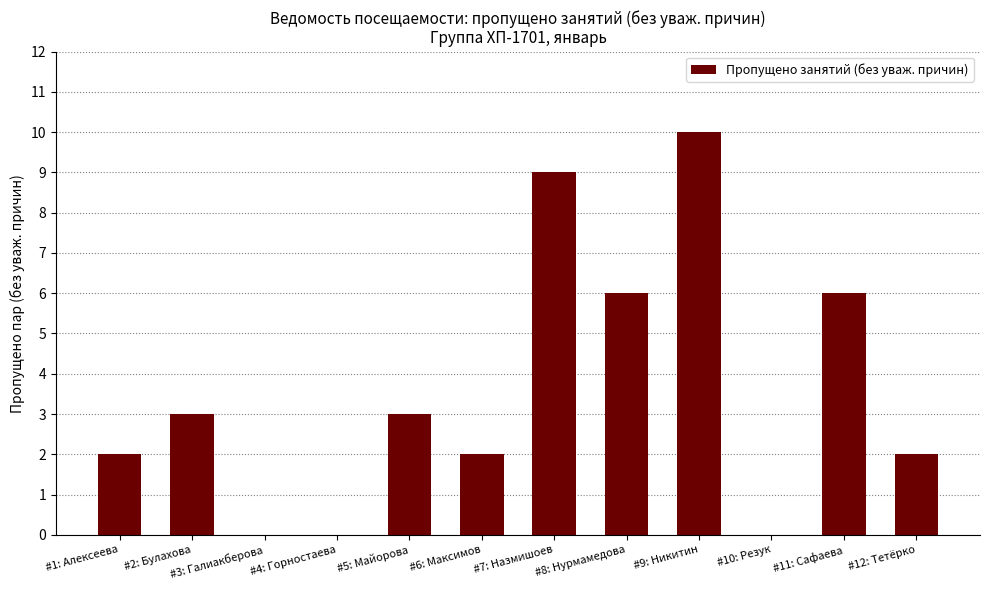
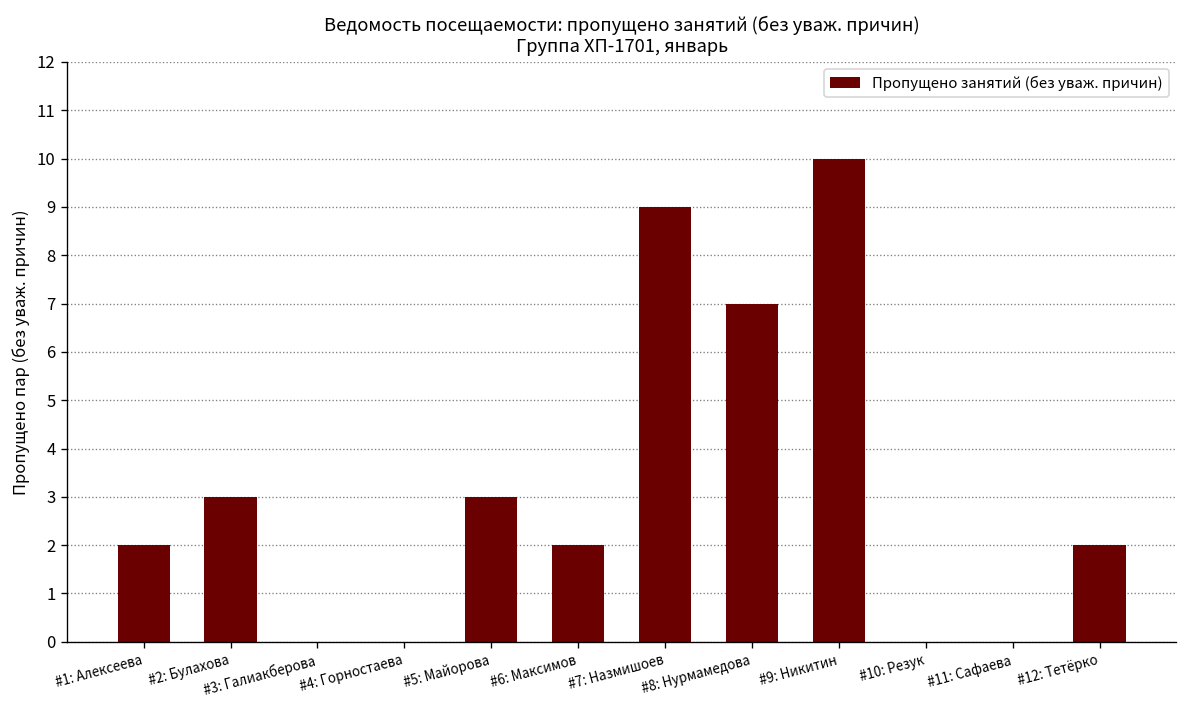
#8: Нурмамедова: 6 -> 7
#11: Сафаева: 6 -> 0
